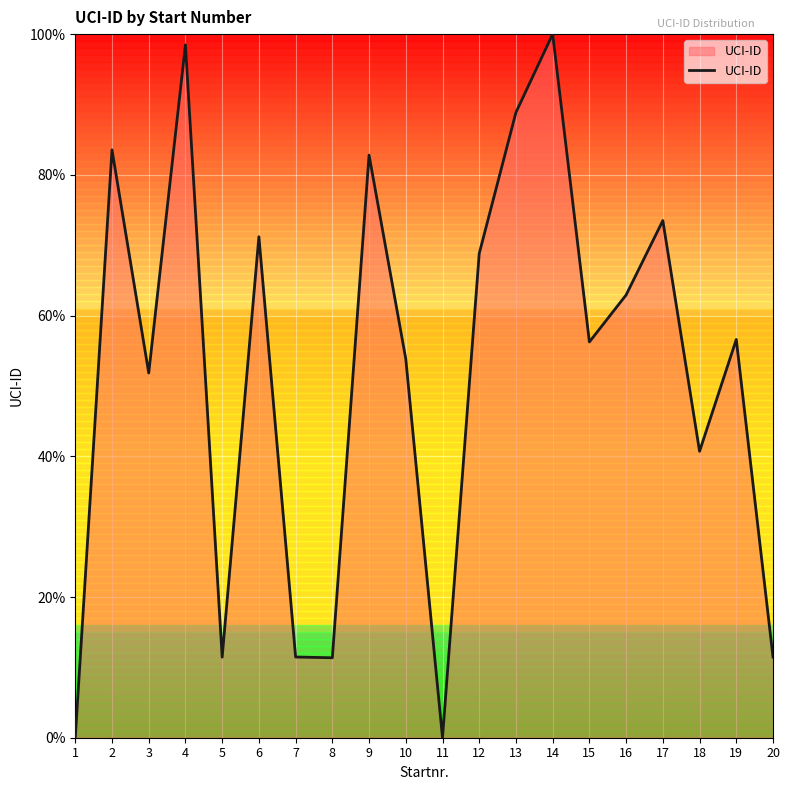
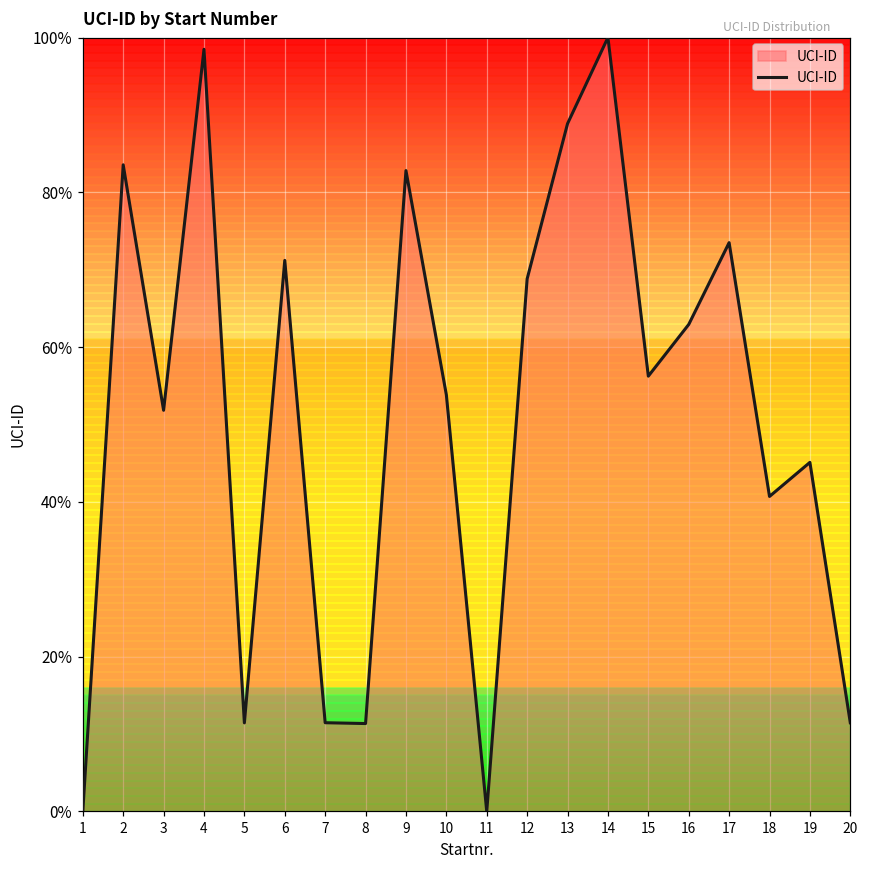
19: 57% -> 45%
